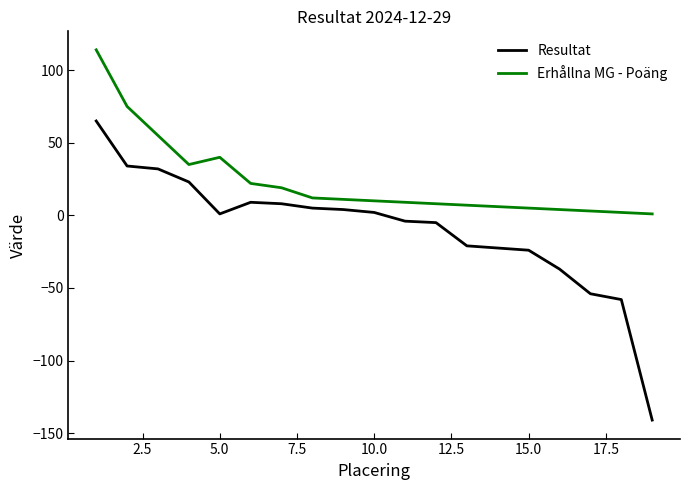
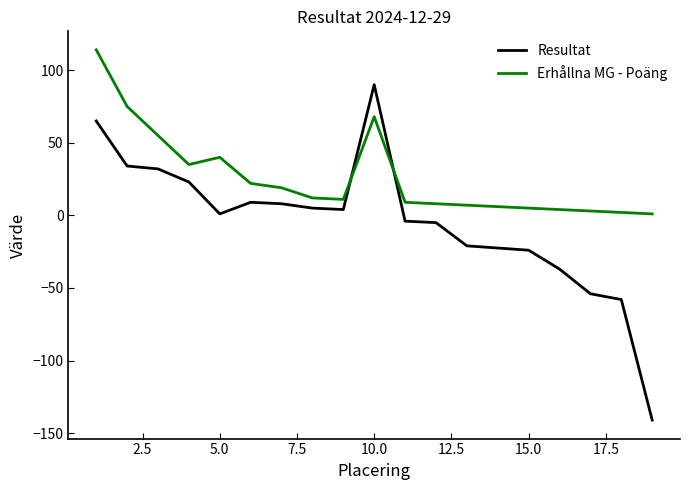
Resultat, 10.0: 2 -> 90
Erhållna MG - Poäng, 10.0: 10 -> 68
